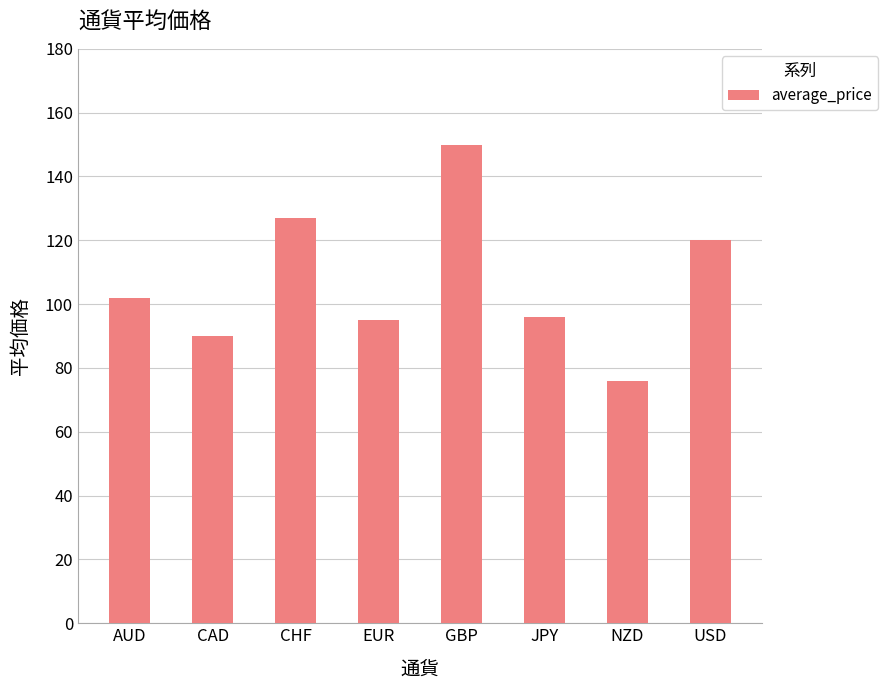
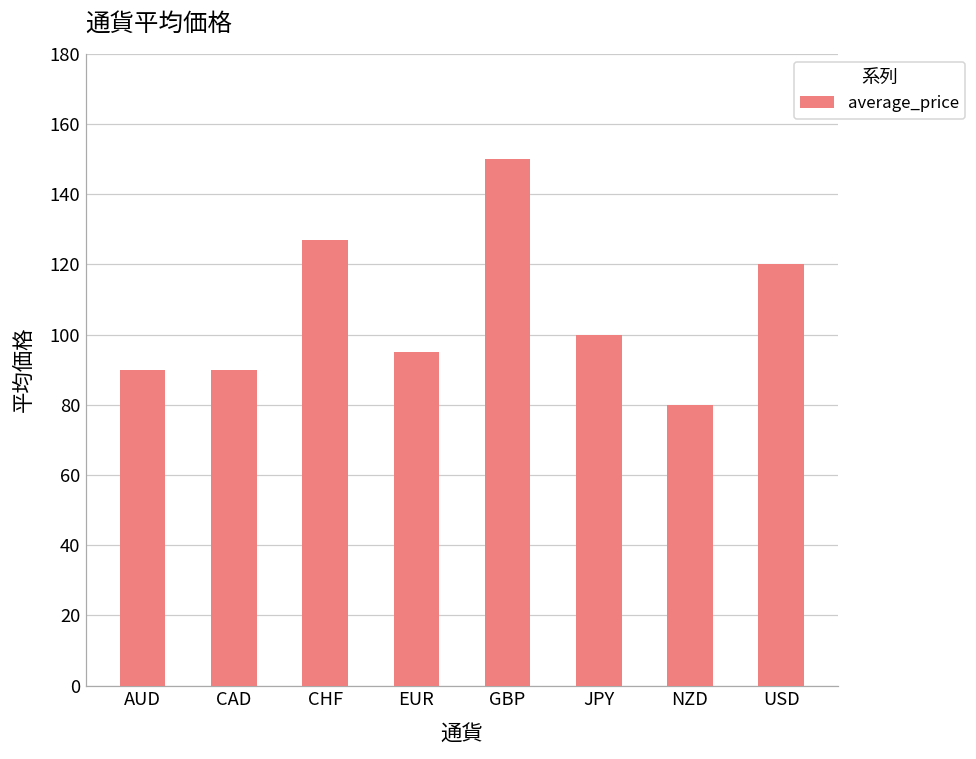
AUD: 102 -> 90
JPY: 96 -> 100
NZD: 76 -> 80
